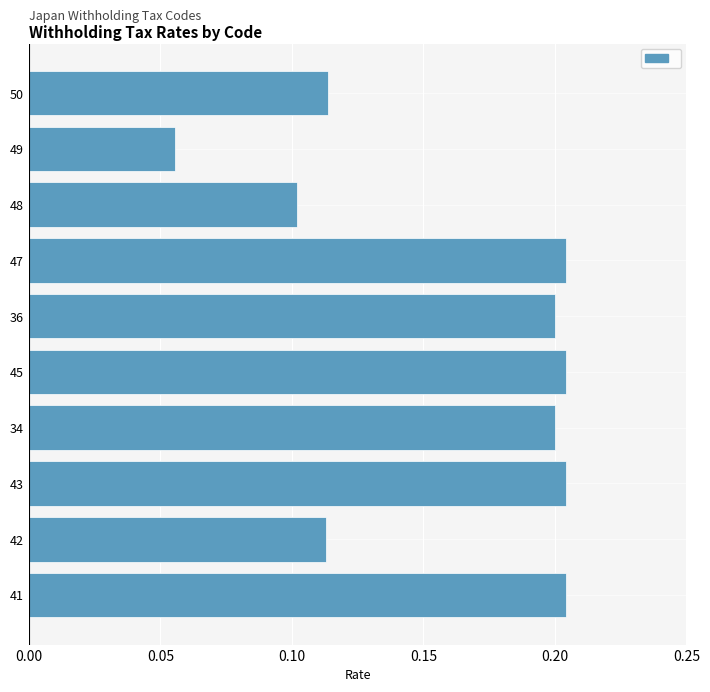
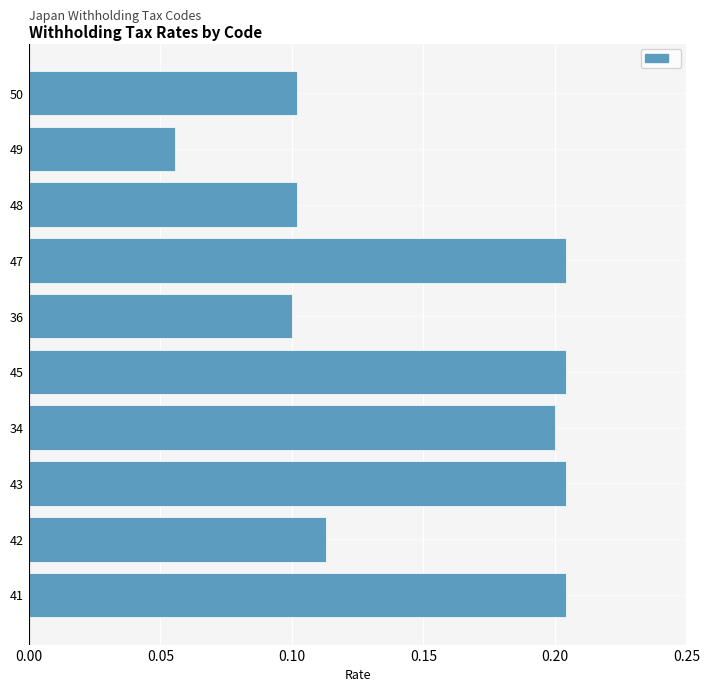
50: 0.114 -> 0.102
36: 0.2 -> 0.1
